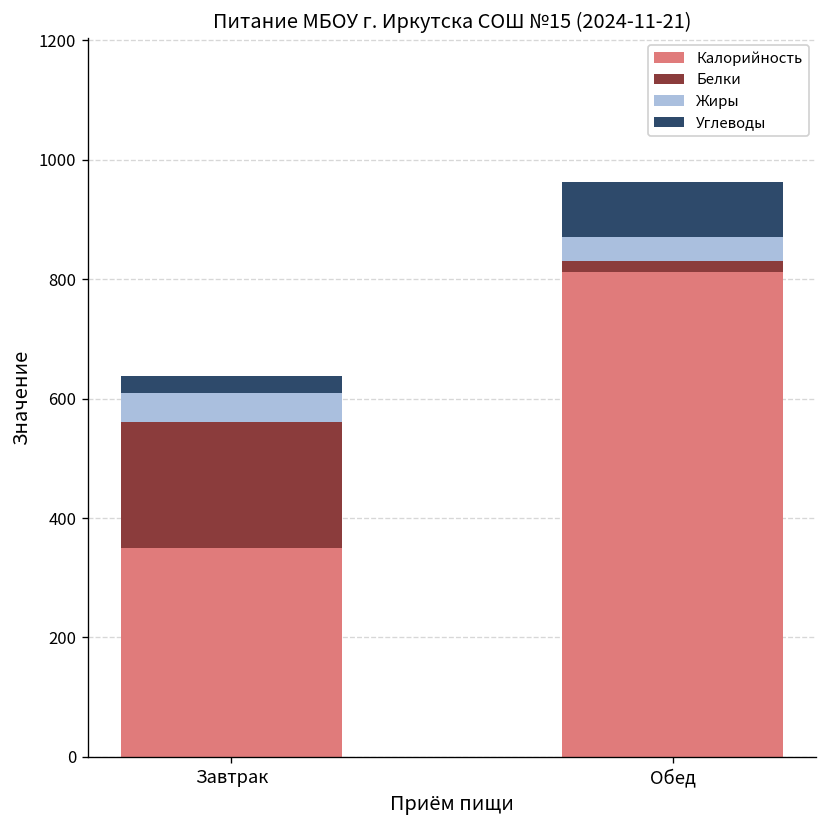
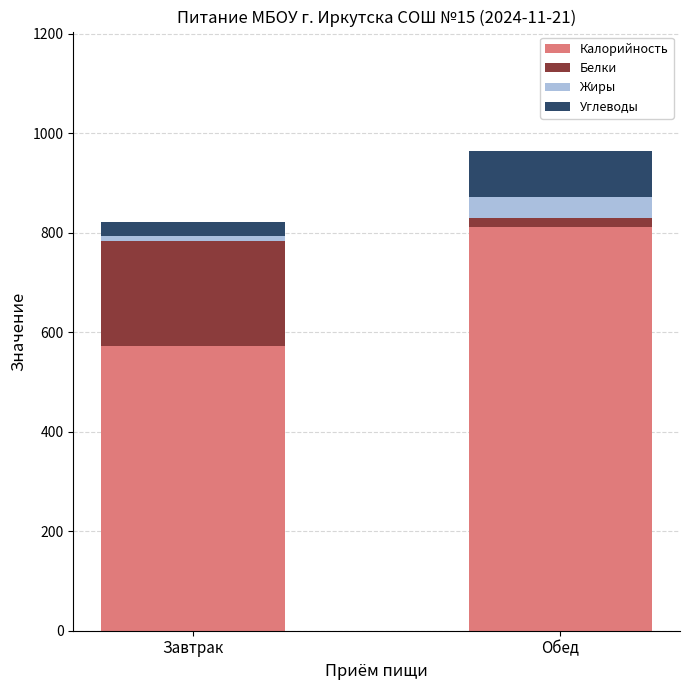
Калорийность, Завтрак: 350 -> 570
Жиры, Завтрак: 50 -> 10
